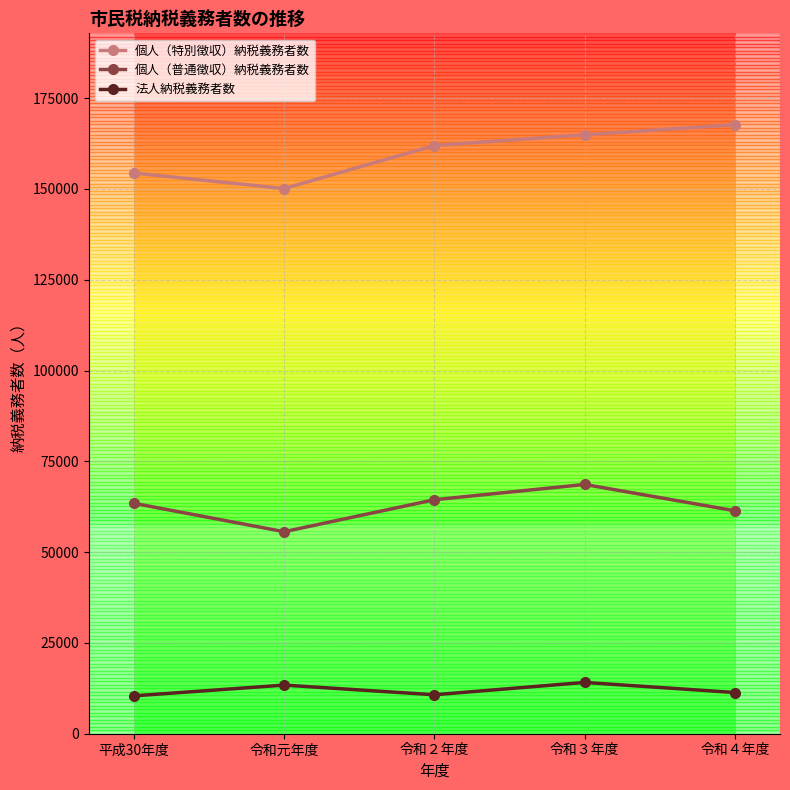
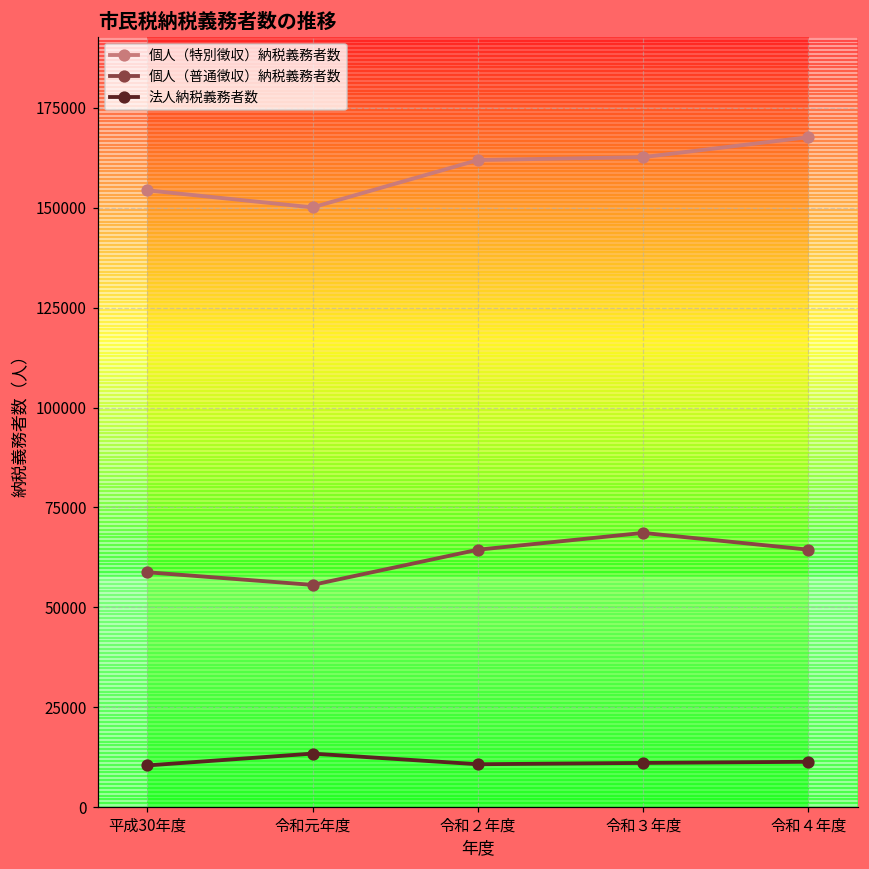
個人（普通徴収）納税義務者数, 平成30年度: 63000 -> 59000
個人（特別徴収）納税義務者数, 令和３年度: 165000 -> 163000
法人納税義務者数, 令和３年度: 14000 -> 11000
個人（普通徴収）納税義務者数, 令和４年度: 61000 -> 64000
